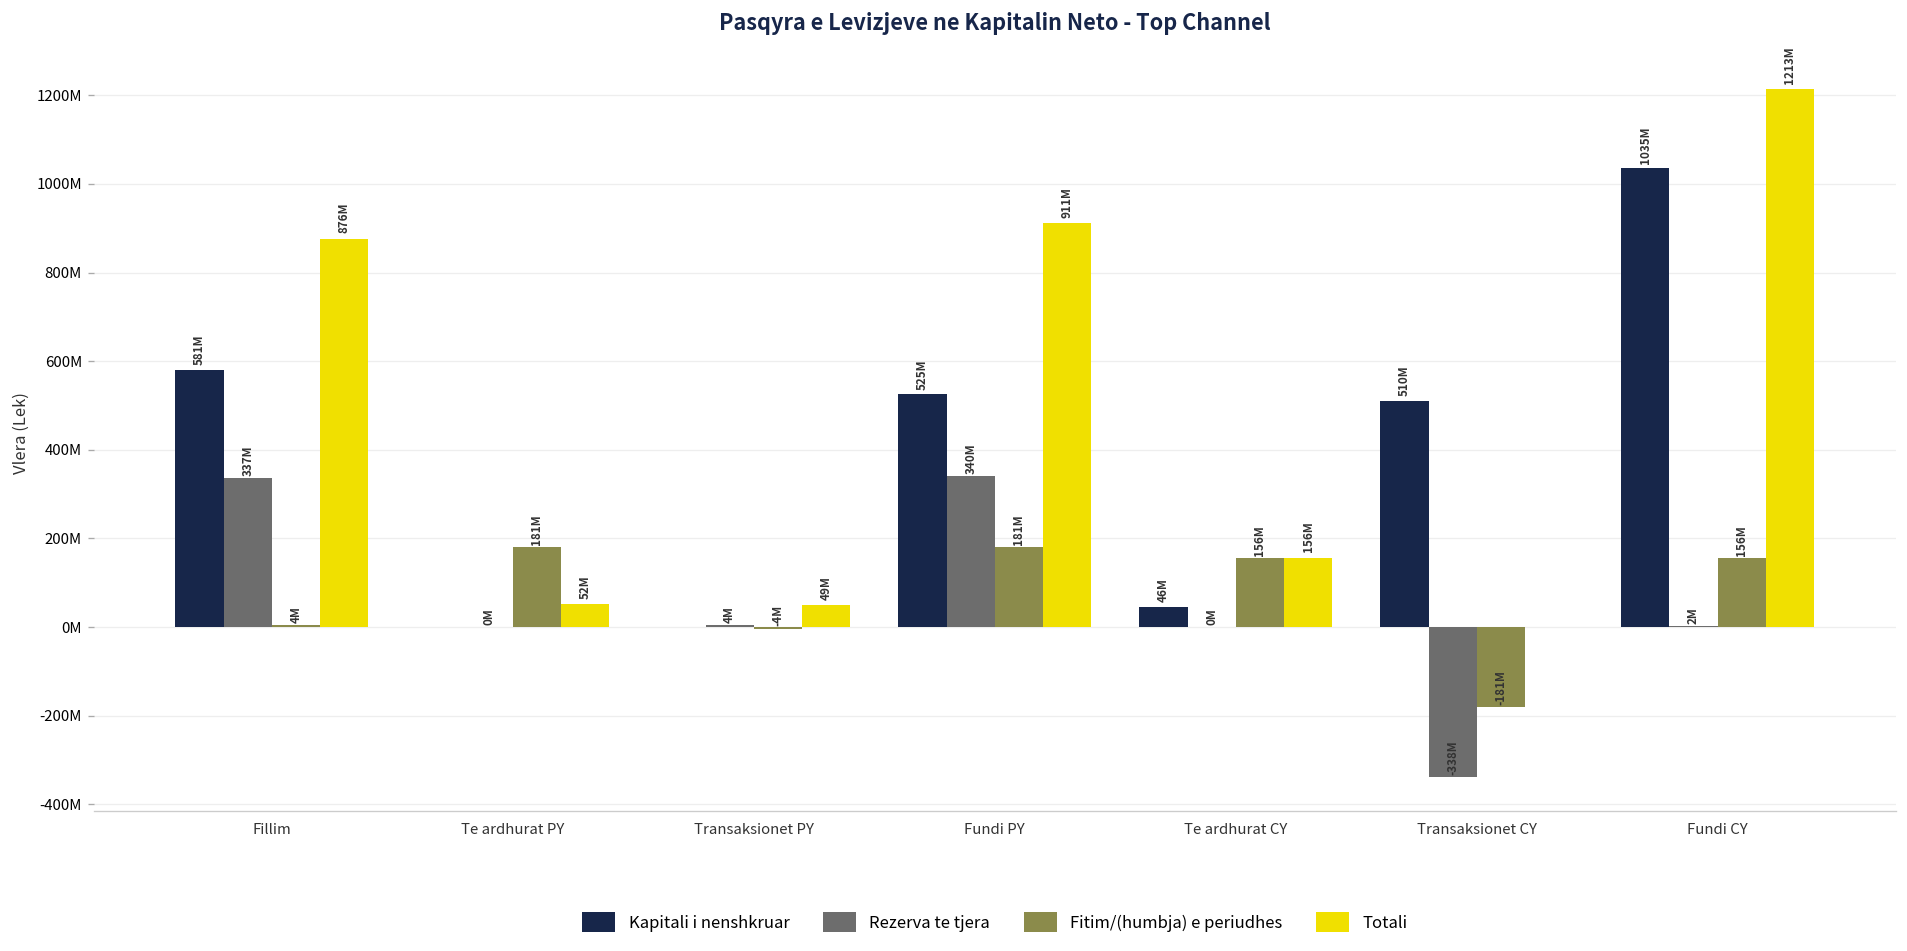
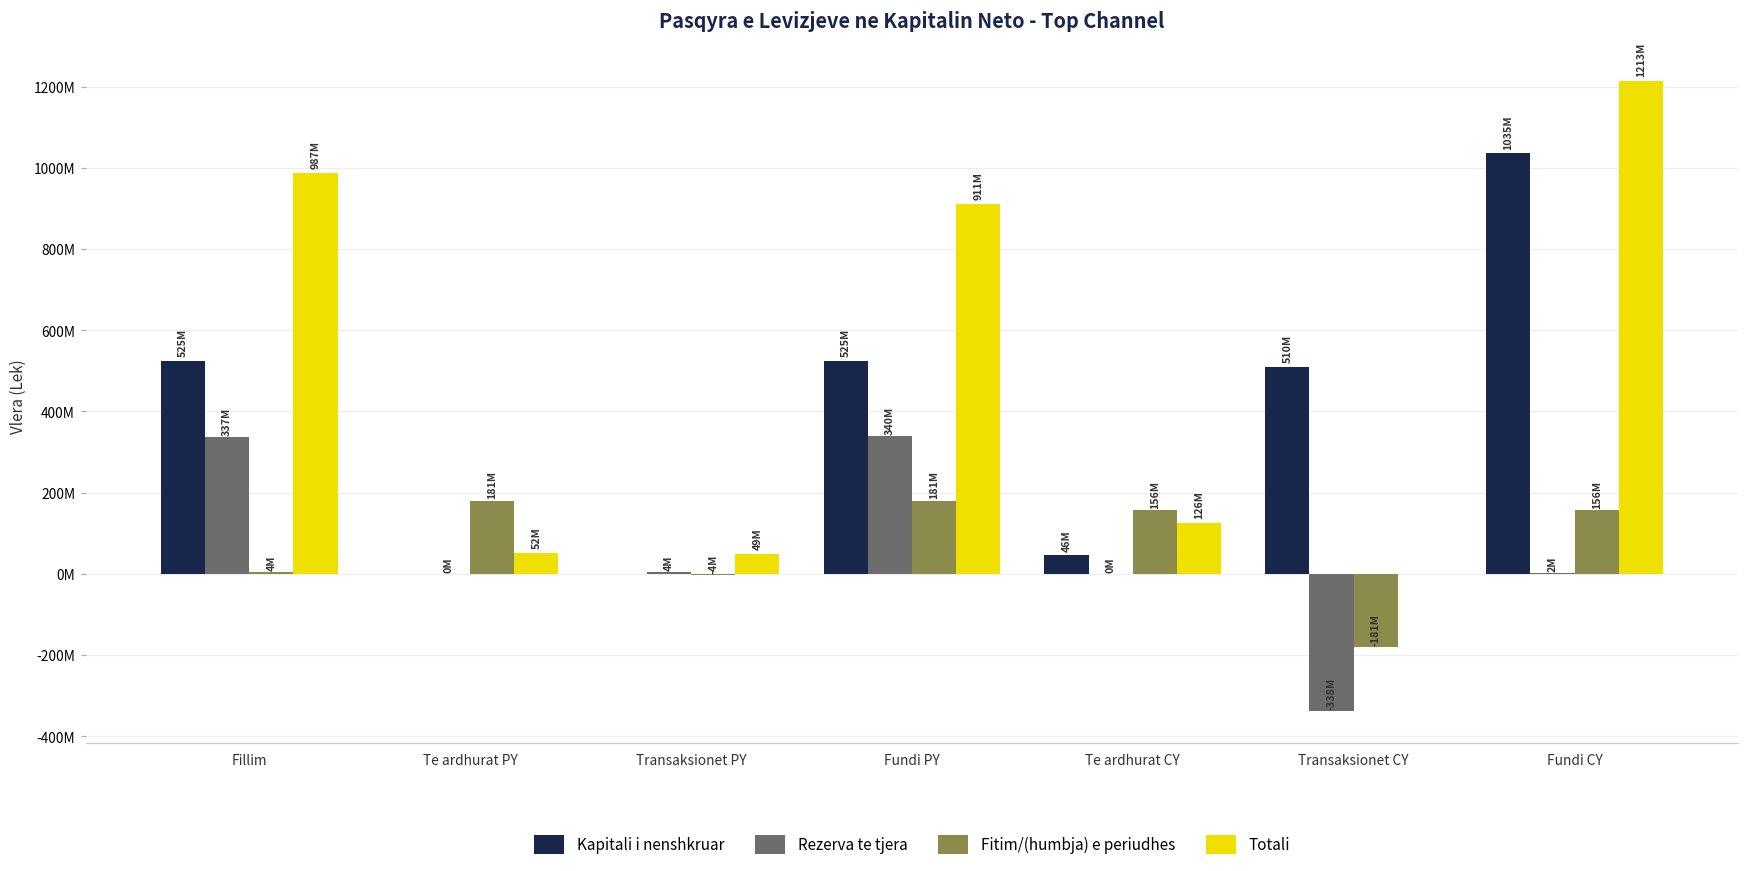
Kapitali i nenshkruar, Fillim: 581M -> 525M
Totali, Fillim: 876M -> 987M
Totali, Te ardhurat CY: 156M -> 126M
